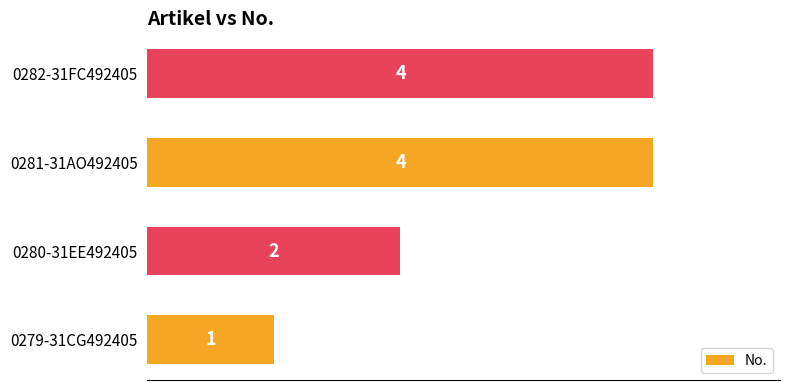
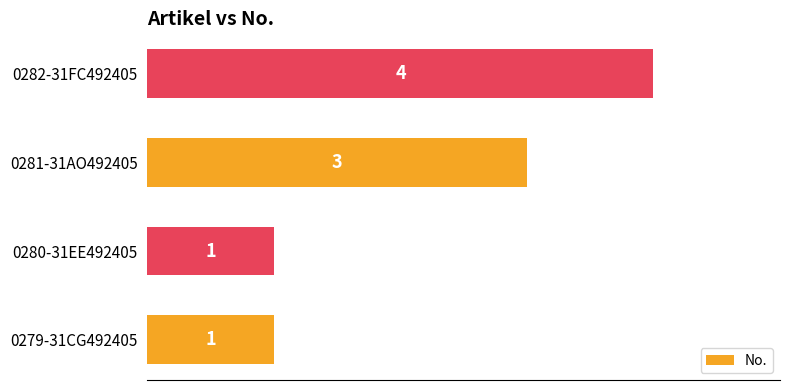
0281-31AO492405: 4 -> 3
0280-31EE492405: 2 -> 1
